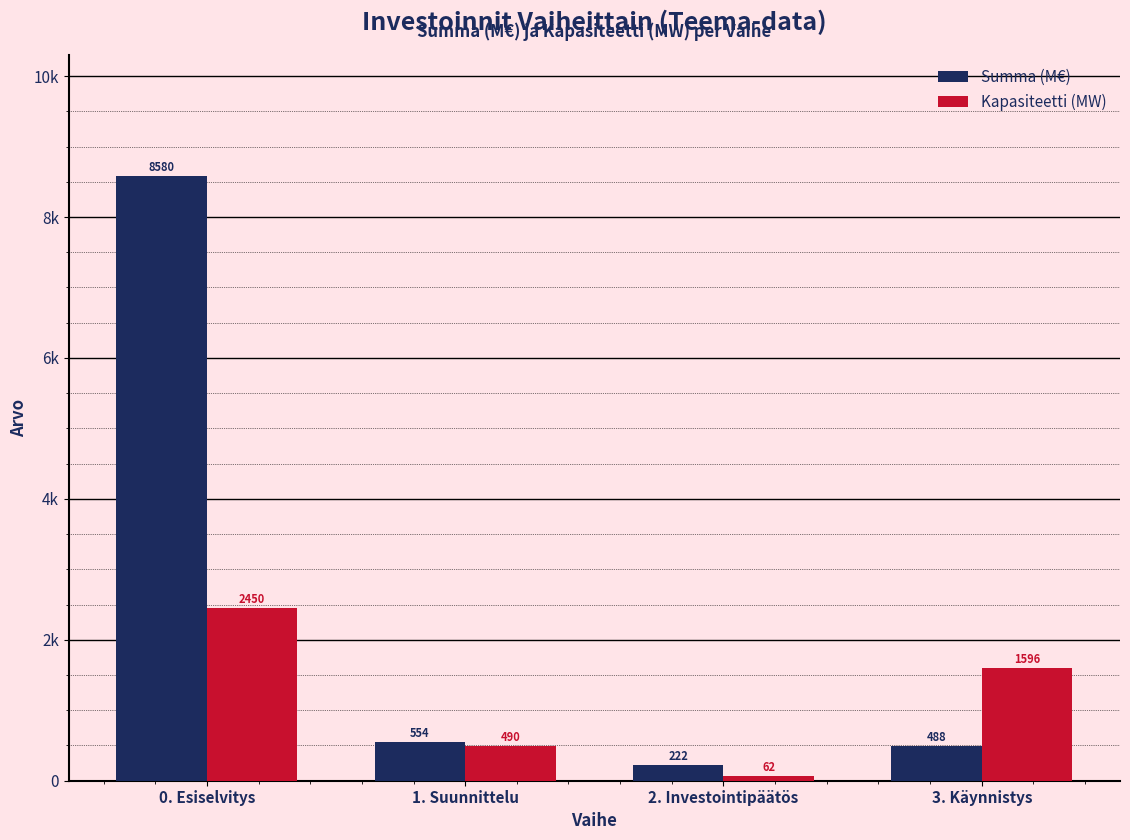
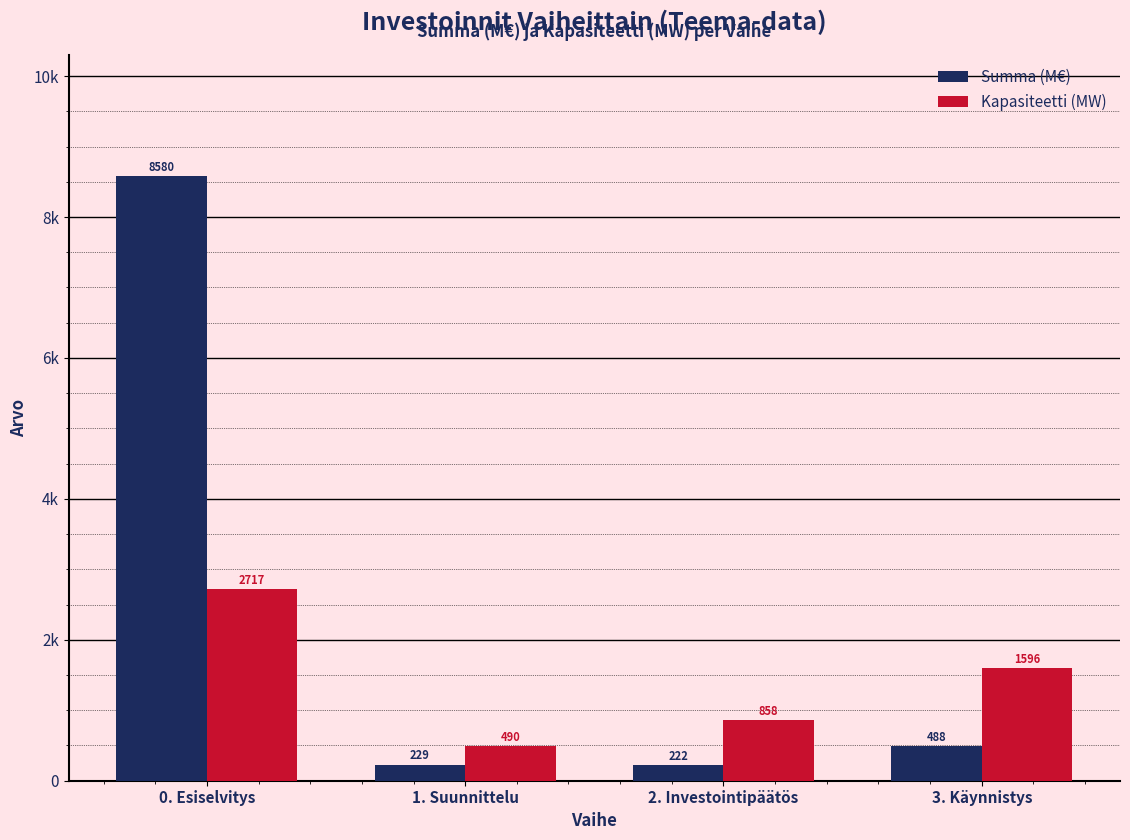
Kapasiteetti (MW), 0. Esiselvitys: 2450 -> 2717
Summa (M€), 1. Suunnittelu: 554 -> 229
Kapasiteetti (MW), 2. Investointipäätös: 62 -> 858
